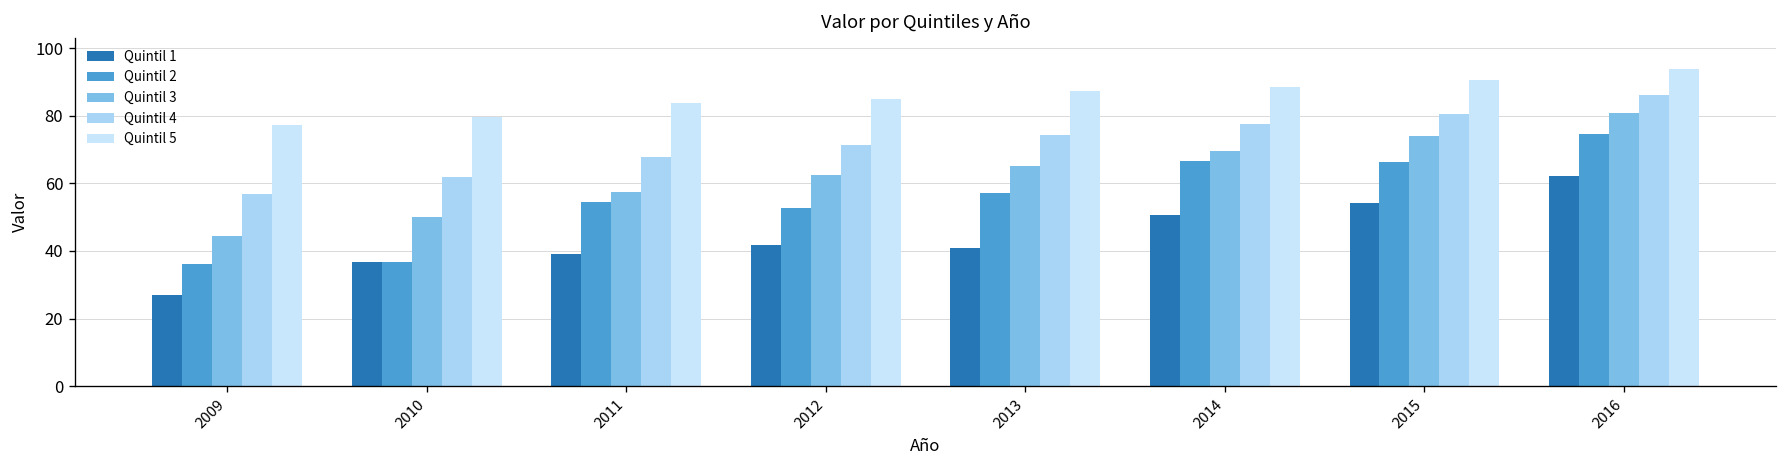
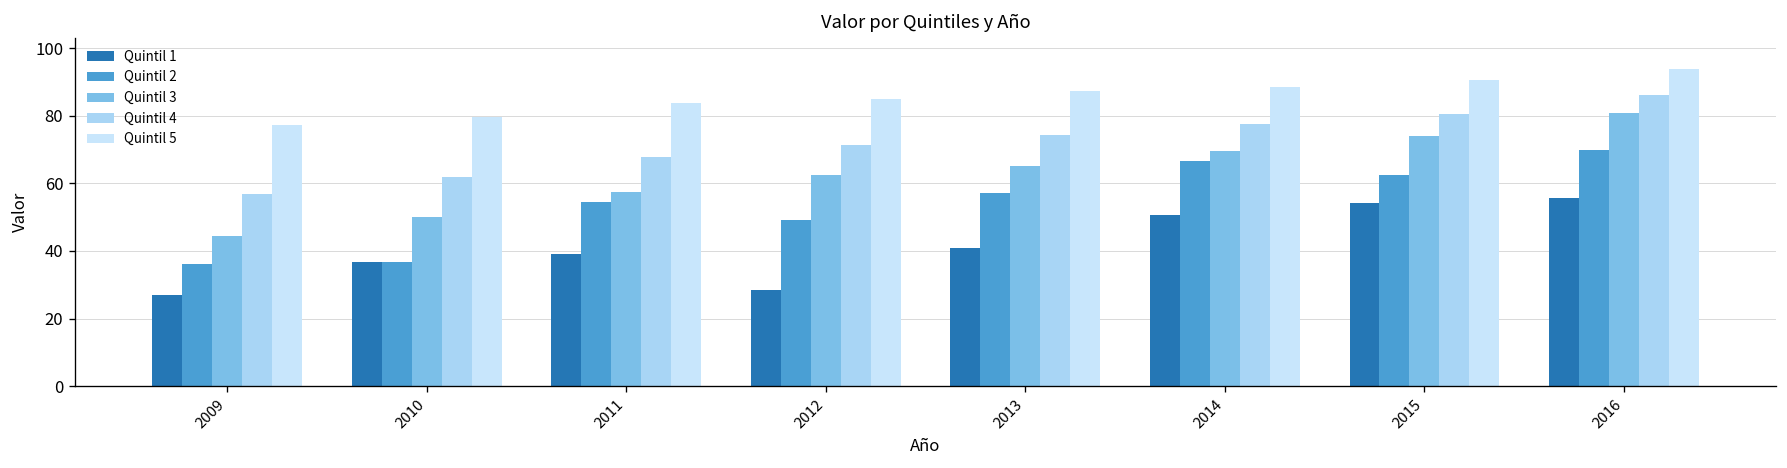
Quintil 1, 2012: 42 -> 28
Quintil 2, 2012: 53 -> 49
Quintil 2, 2015: 66 -> 62
Quintil 1, 2016: 62 -> 56
Quintil 2, 2016: 75 -> 70
